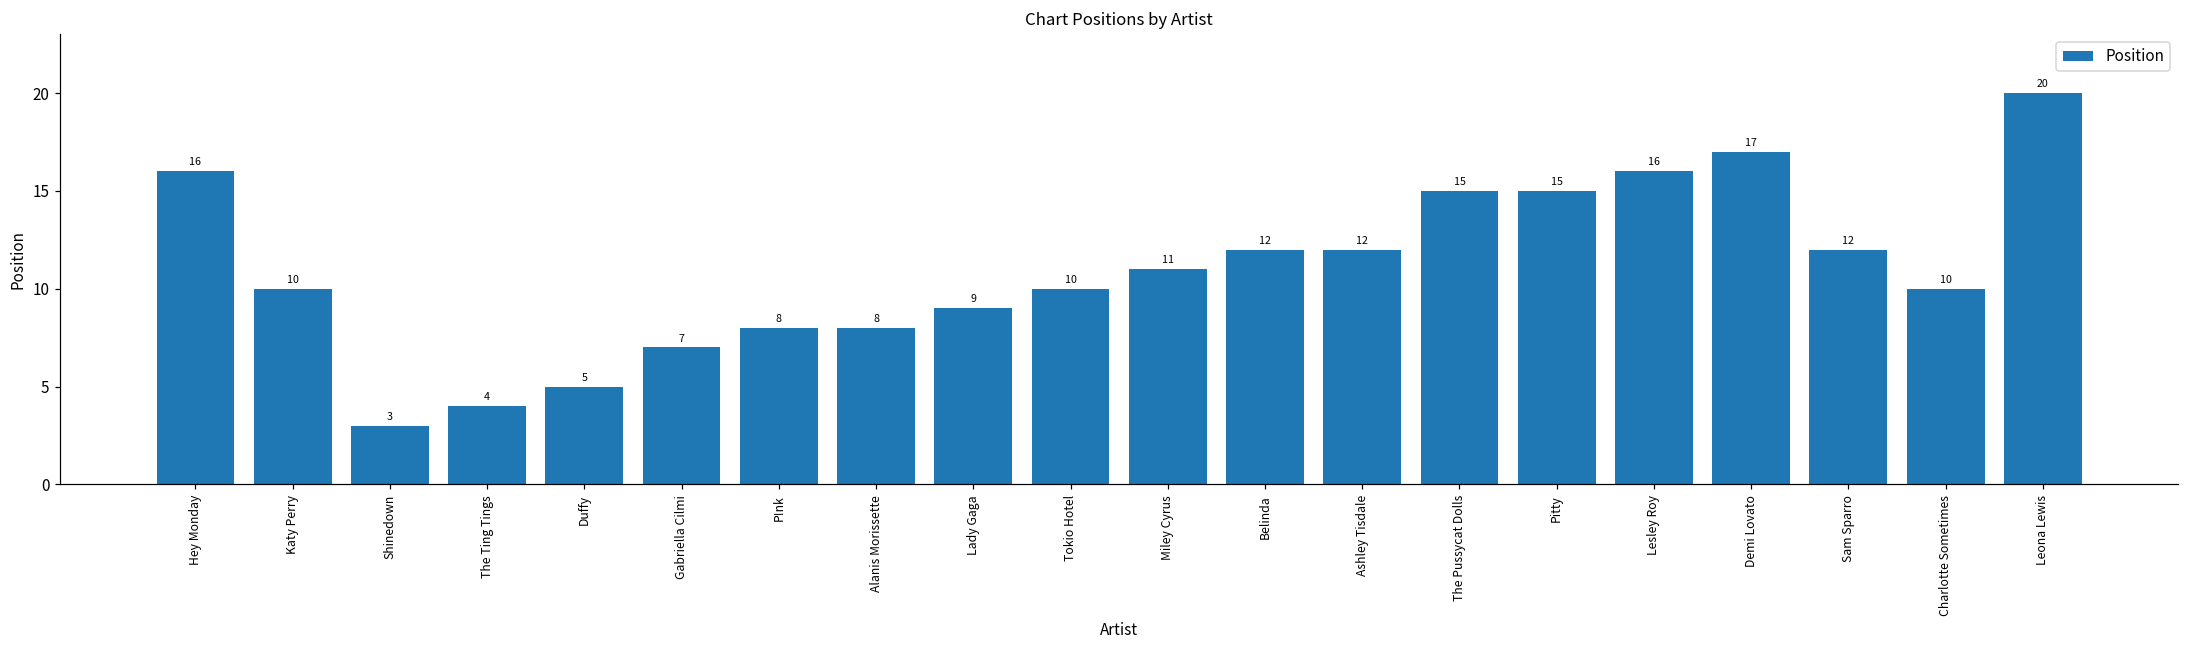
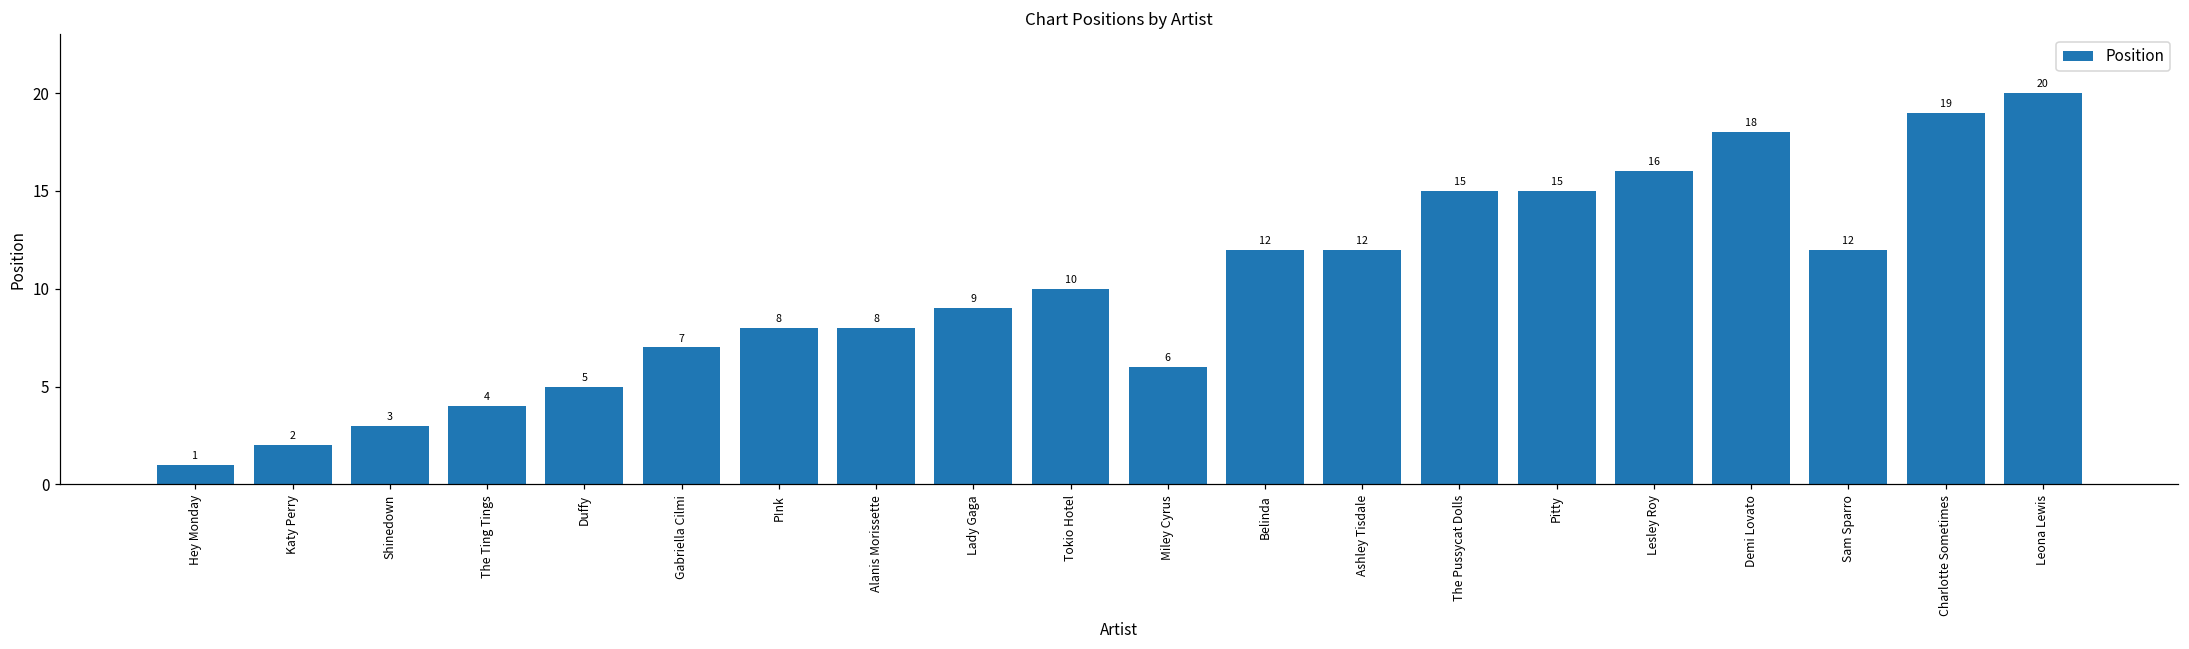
Hey Monday: 16 -> 1
Katy Perry: 10 -> 2
Miley Cyrus: 11 -> 6
Demi Lovato: 17 -> 18
Charlotte Sometimes: 10 -> 19
